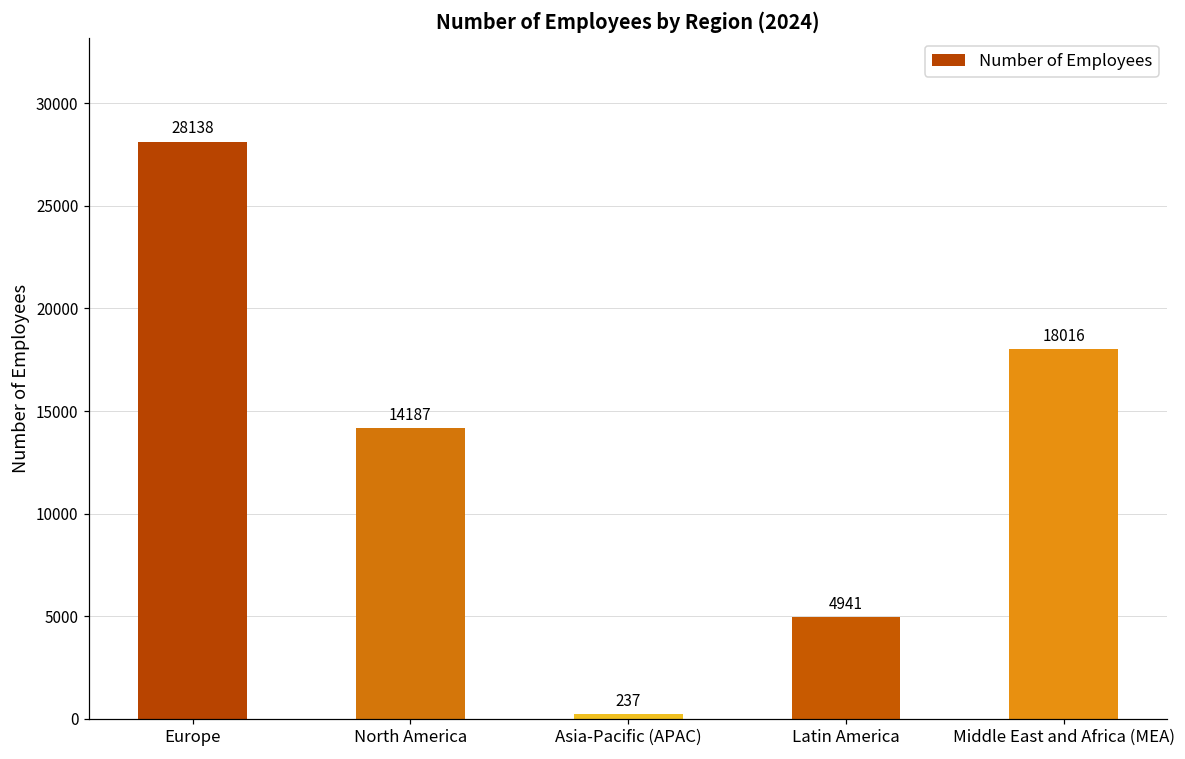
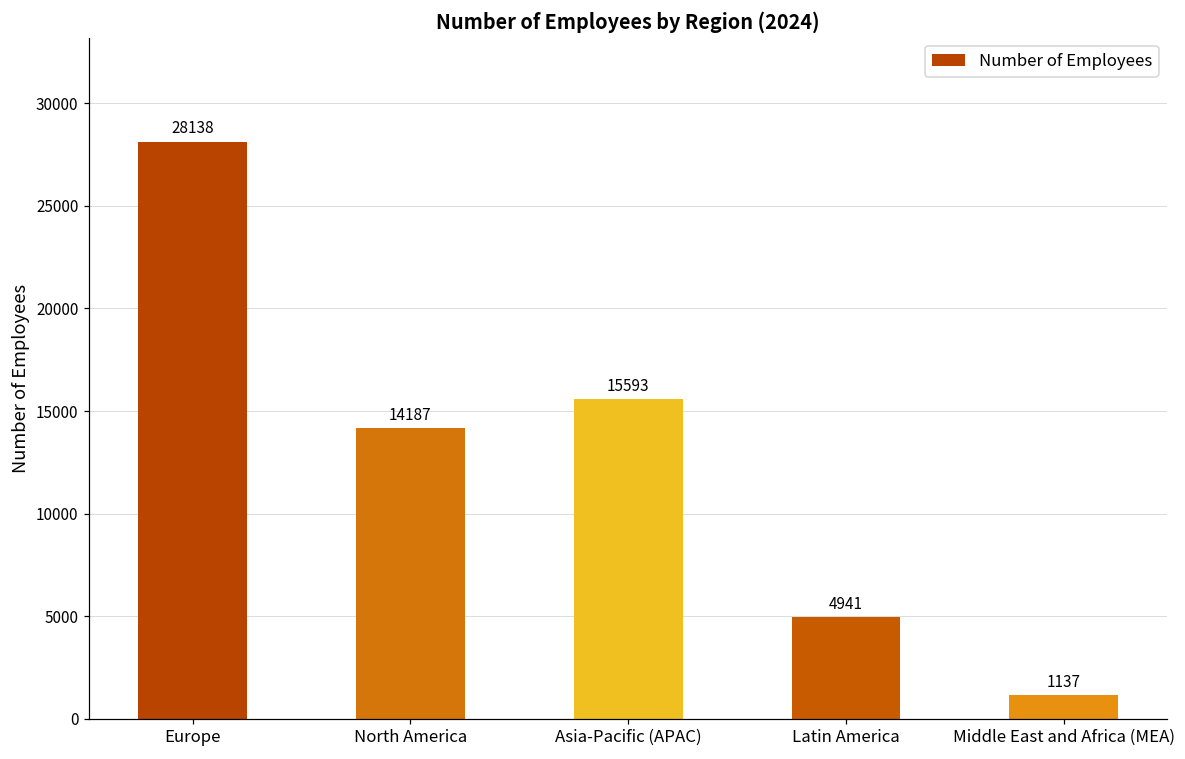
Asia-Pacific (APAC): 237 -> 15593
Middle East and Africa (MEA): 18016 -> 1137
